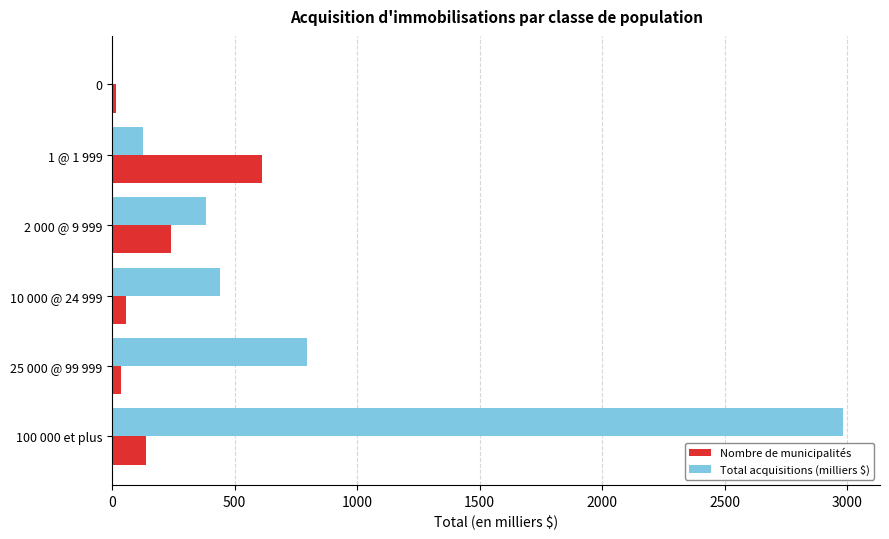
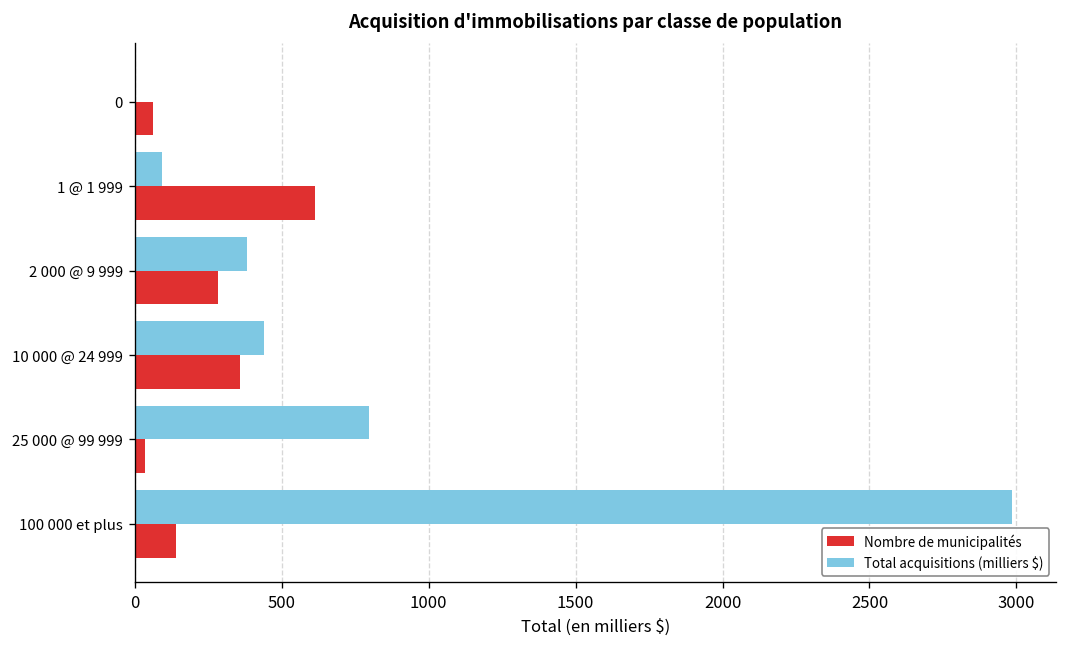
Nombre de municipalités, 0: 10 -> 60
Total acquisitions (milliers $), 1 @ 1 999: 130 -> 90
Nombre de municipalités, 2 000 @ 9 999: 240 -> 280
Nombre de municipalités, 10 000 @ 24 999: 60 -> 360
